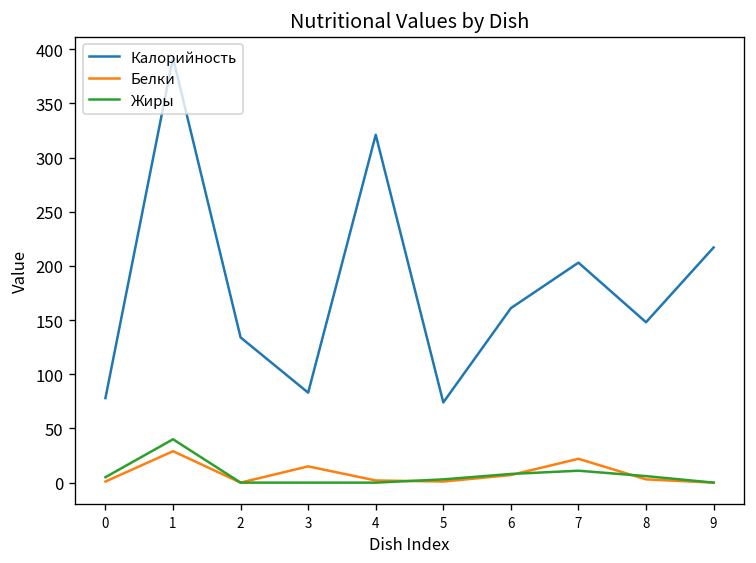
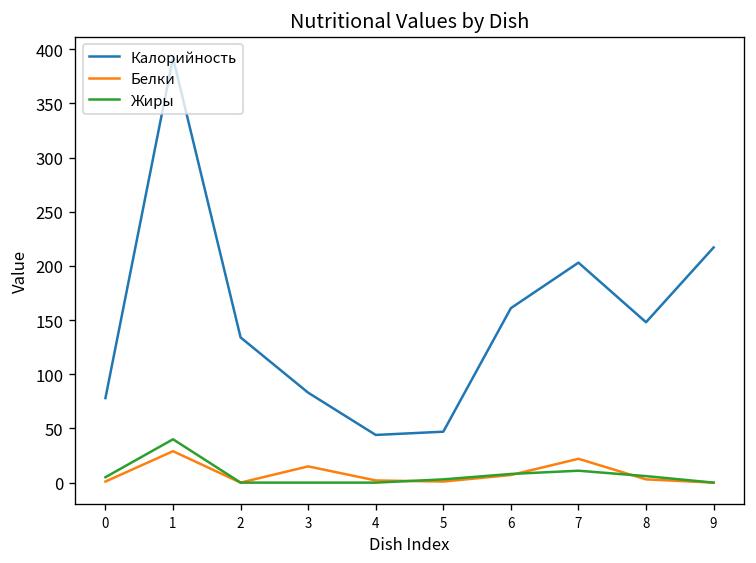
Калорийность, 4: 320 -> 40
Калорийность, 5: 70 -> 50
